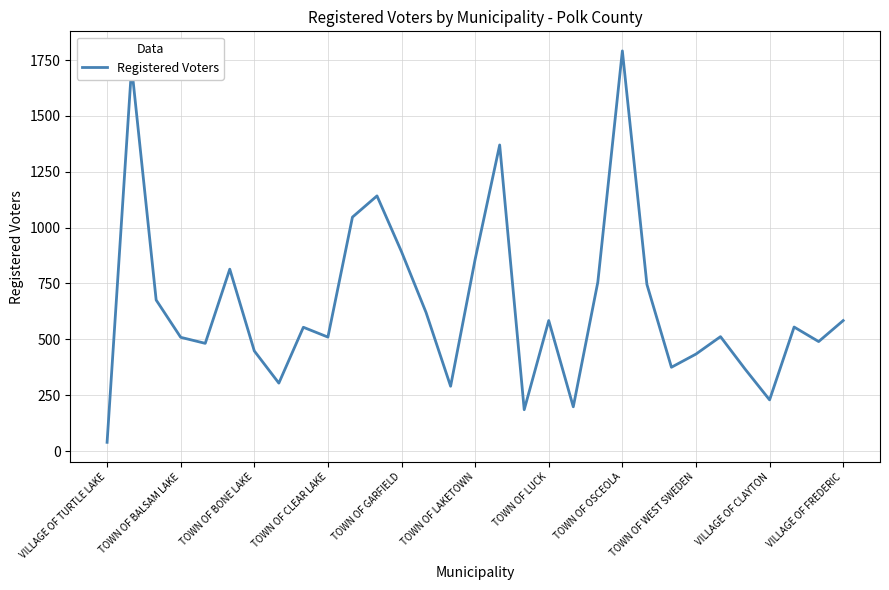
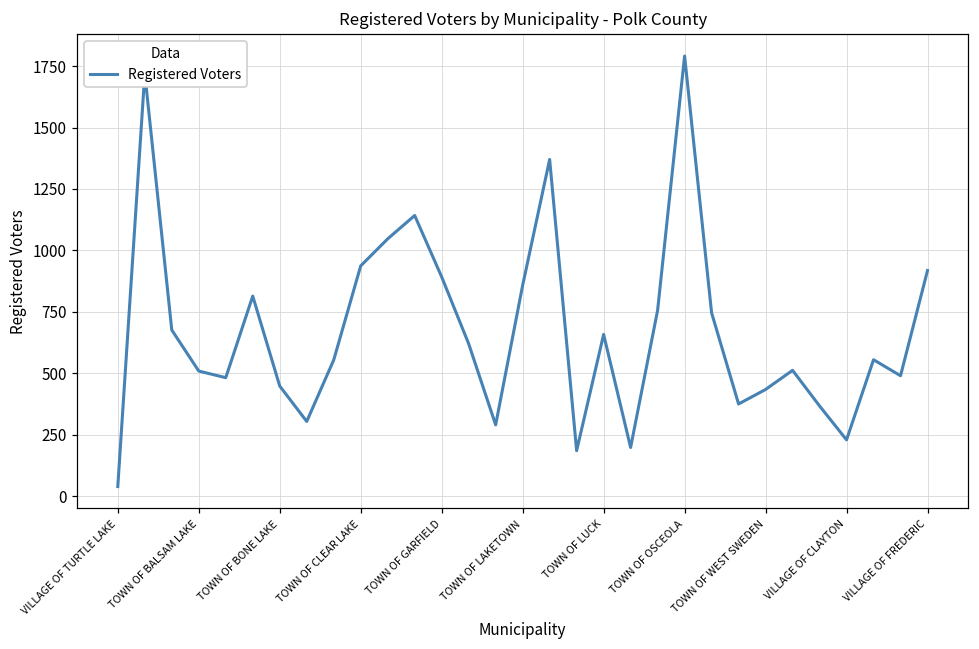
TOWN OF CLEAR LAKE: 510 -> 940
TOWN OF LUCK: 580 -> 660
VILLAGE OF FREDERIC: 580 -> 920
